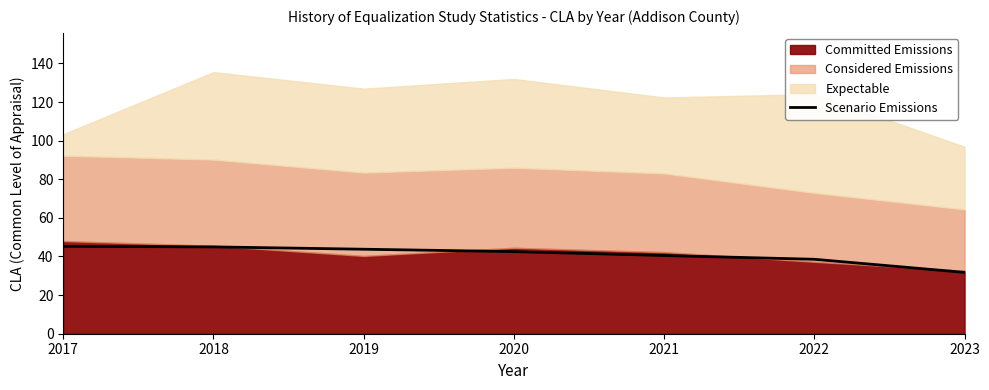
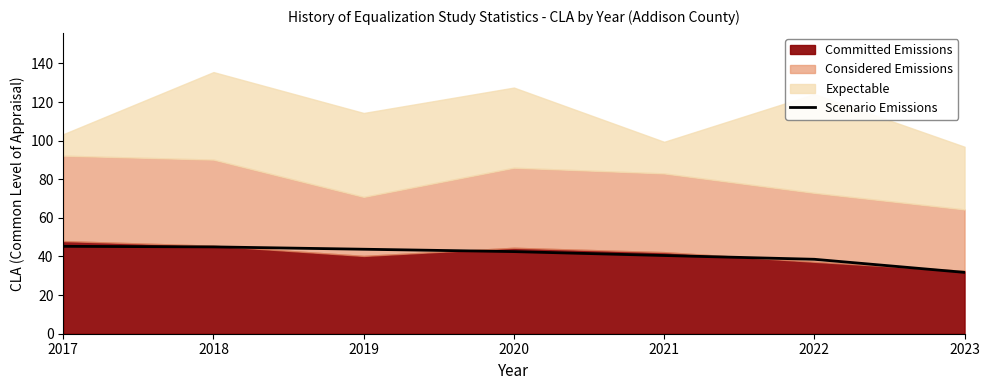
Considered Emissions, 2019: 43 -> 31
Expectable, 2020: 46 -> 42
Expectable, 2021: 39 -> 16
